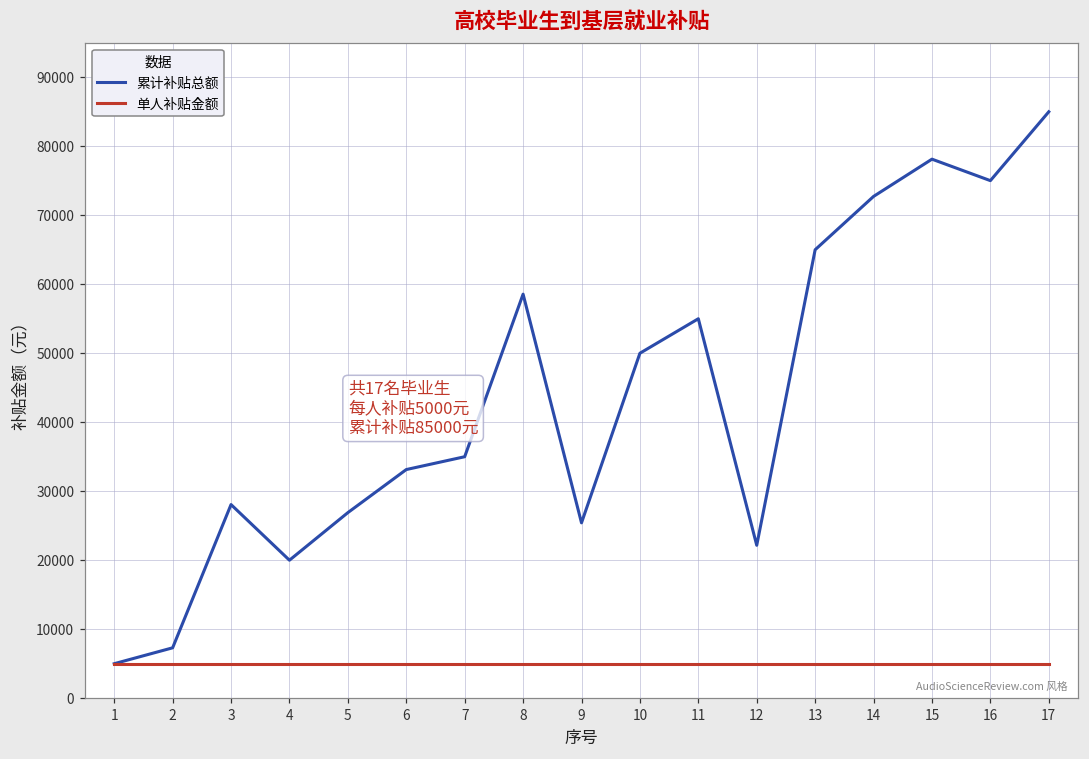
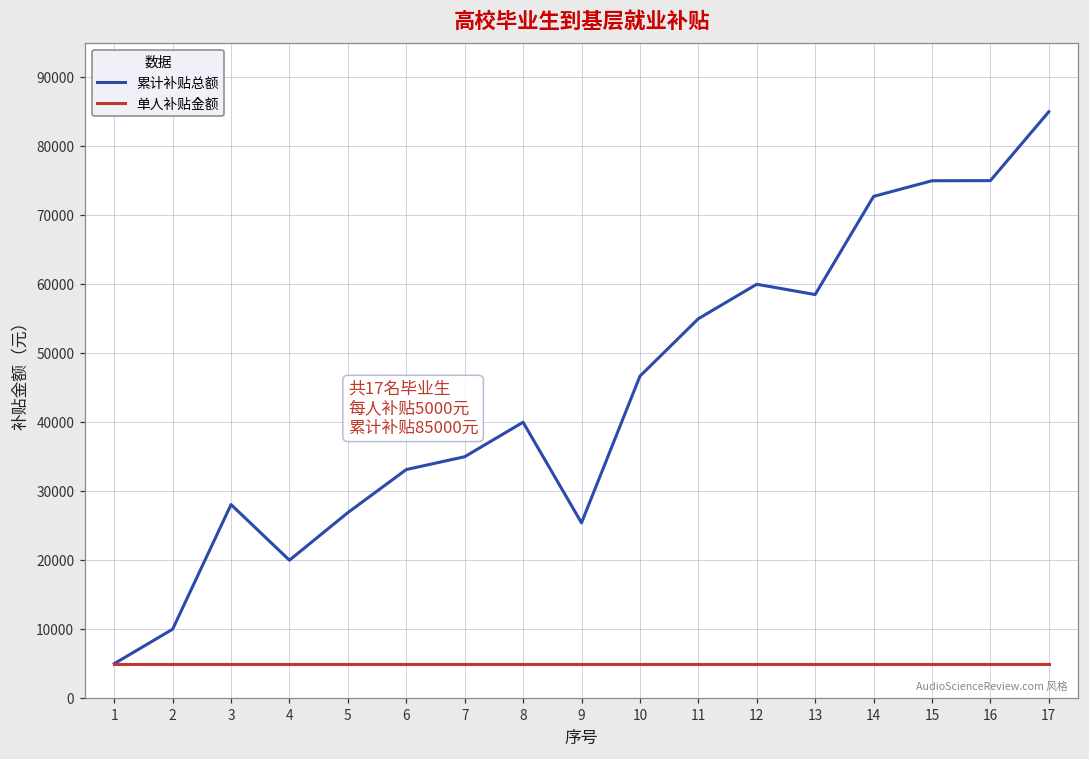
累计补贴总额, 2: 7000 -> 10000
累计补贴总额, 8: 59000 -> 40000
累计补贴总额, 10: 50000 -> 47000
累计补贴总额, 12: 22000 -> 60000
累计补贴总额, 13: 65000 -> 59000
累计补贴总额, 15: 78000 -> 75000
